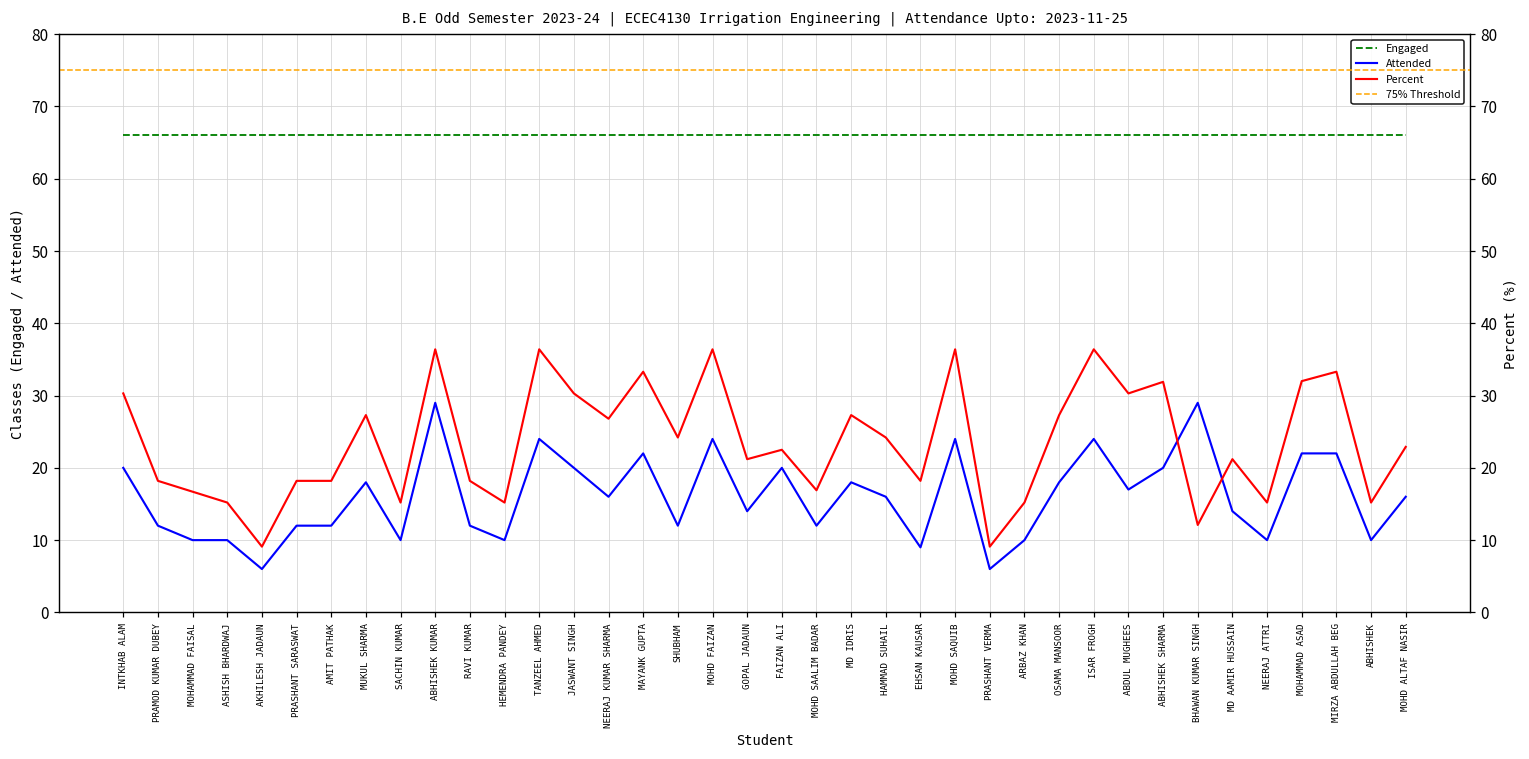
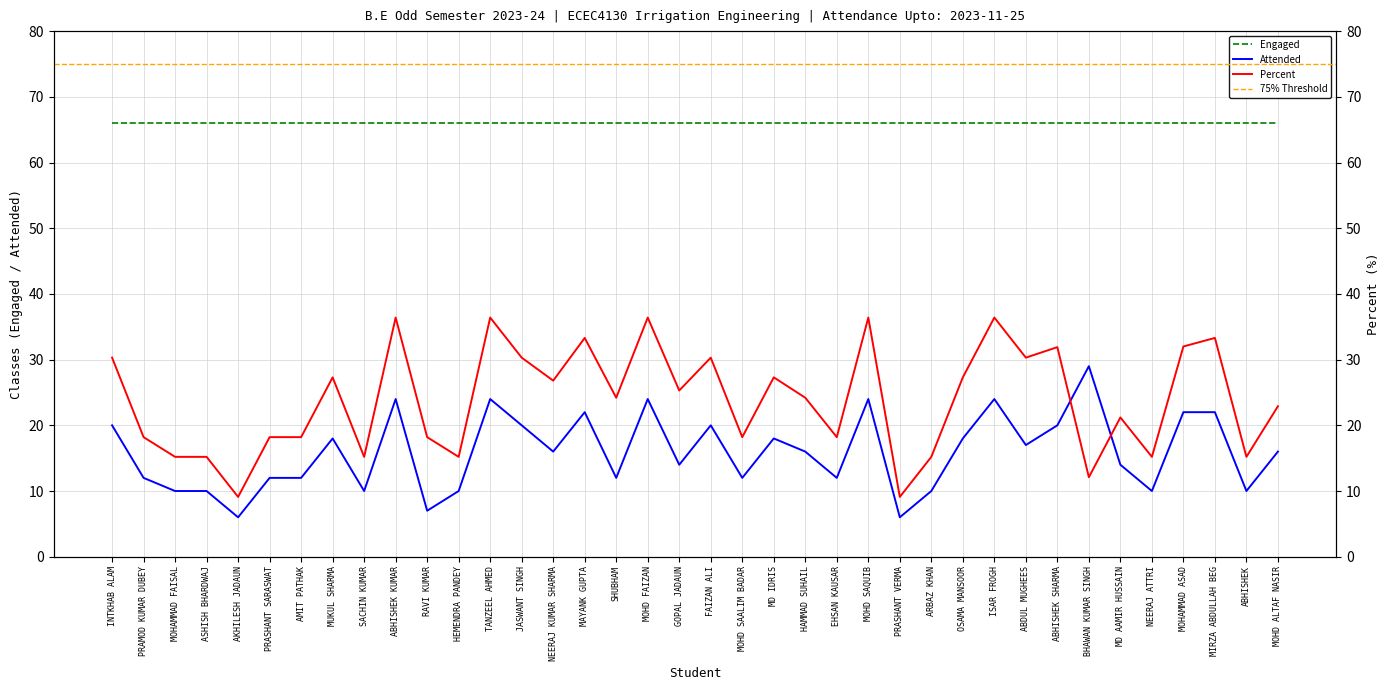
Attended, ABHISHEK KUMAR: 29 -> 24
Attended, RAVI KUMAR: 12 -> 7
Attended, EHSAN KAUSAR: 9 -> 12
Percent, MOHAMMAD FAISAL: 17 -> 15
Percent, GOPAL JADAUN: 21 -> 25
Percent, FAIZAN ALI: 23 -> 30
Percent, MOHD SAALIM BADAR: 17 -> 18
